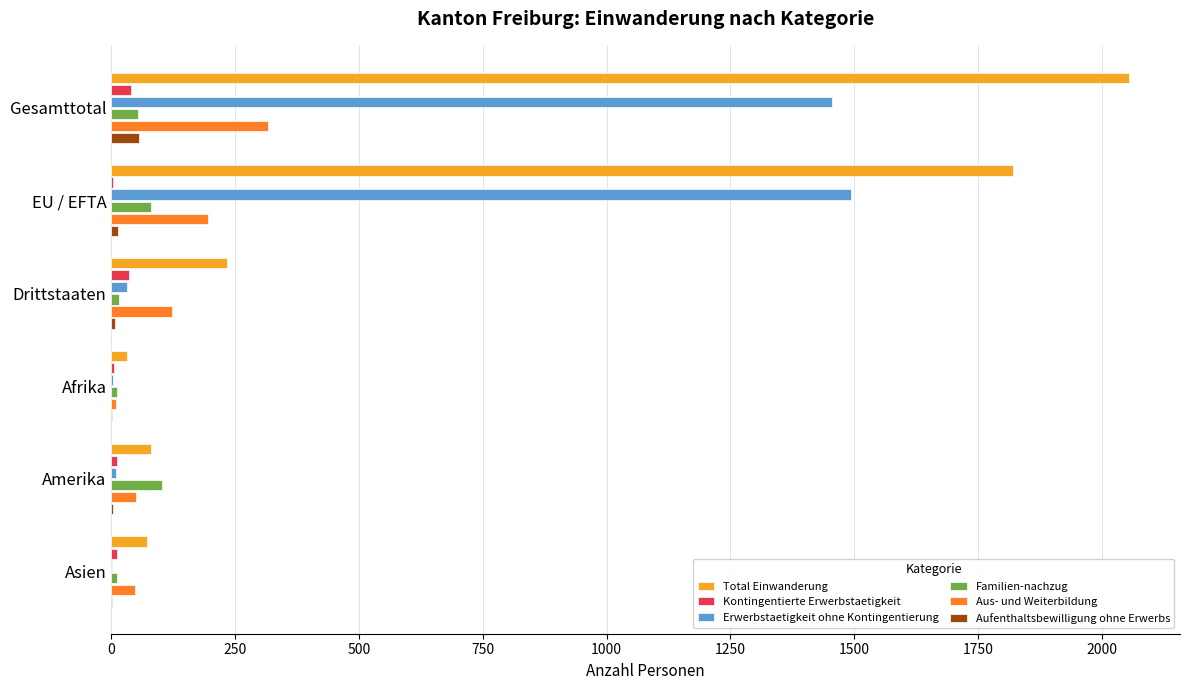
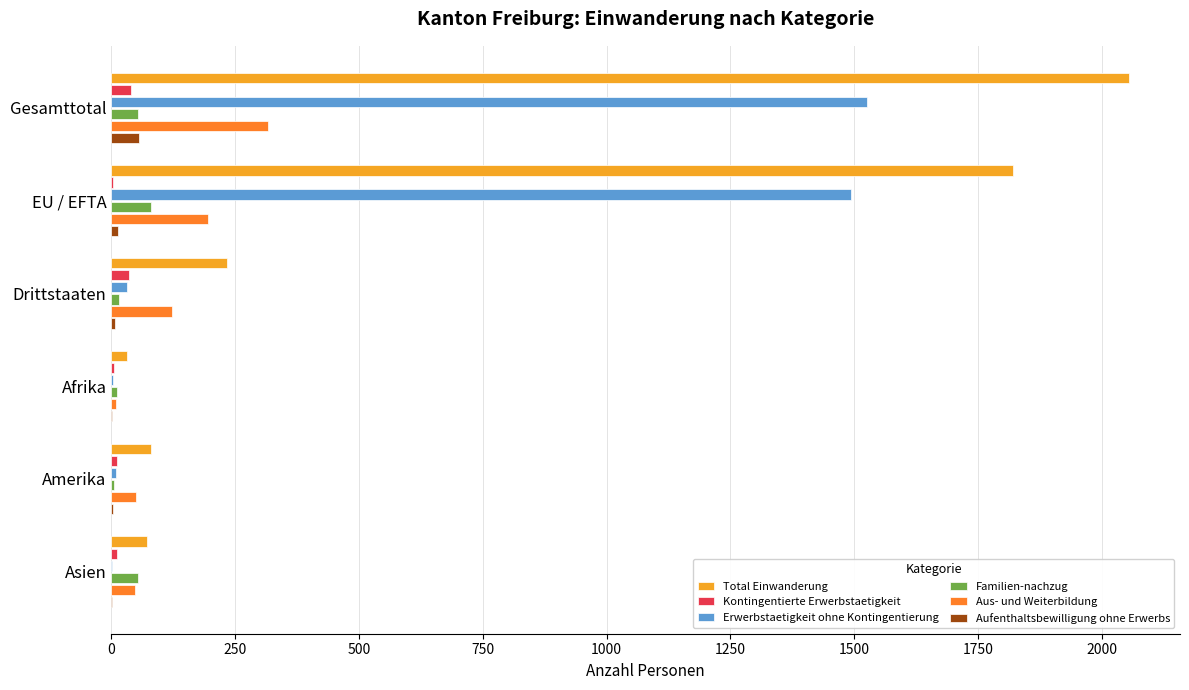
Erwerbstaetigkeit ohne Kontingentierung, Gesamttotal: 1460 -> 1530
Familien-nachzug, Amerika: 100 -> 10
Familien-nachzug, Asien: 10 -> 50
